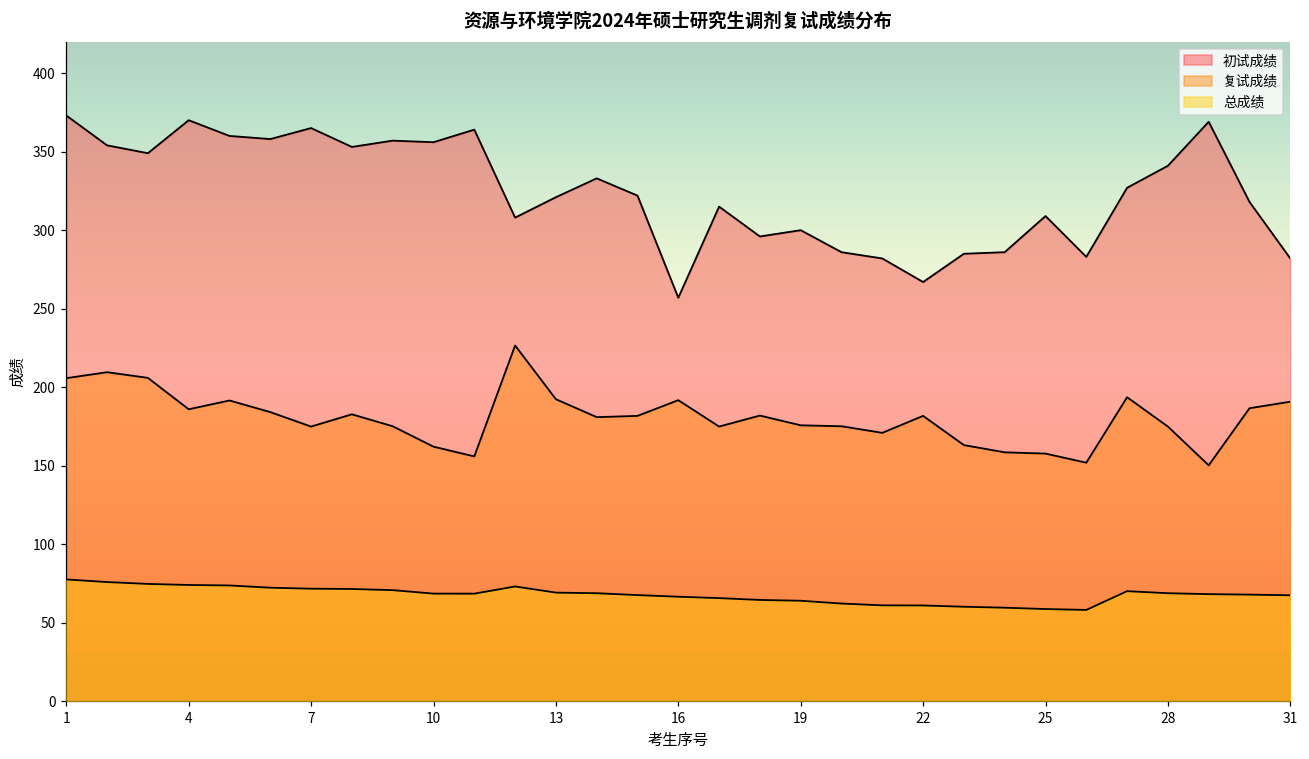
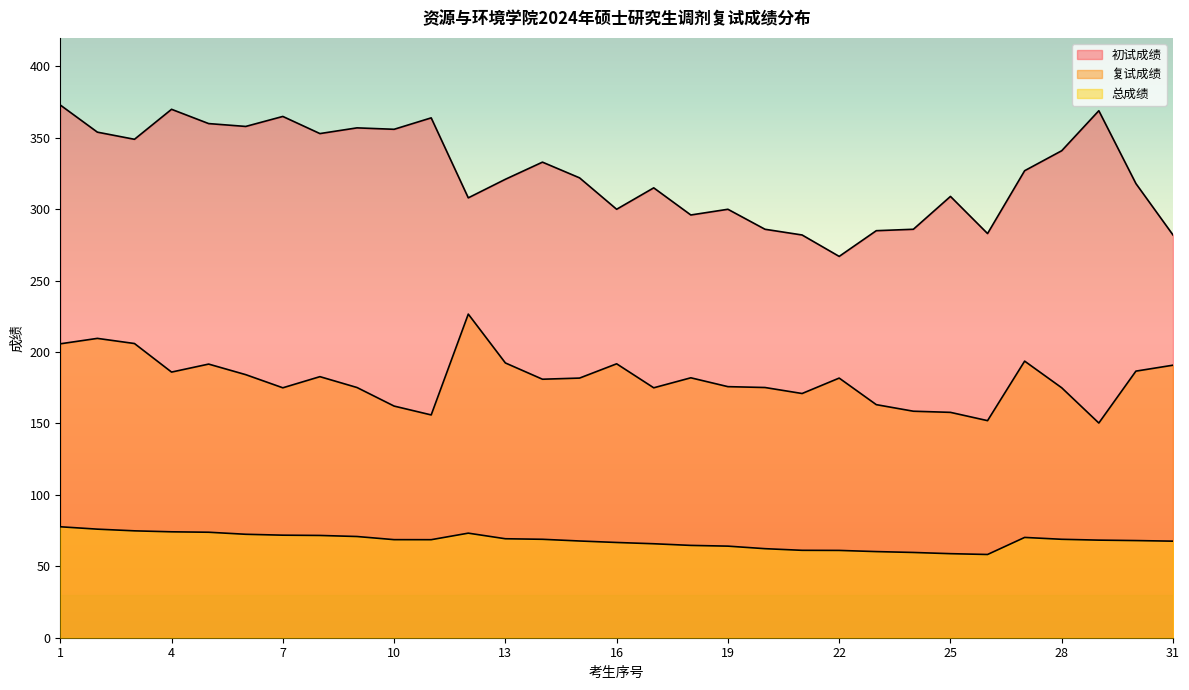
初试成绩, 16: 257 -> 300
